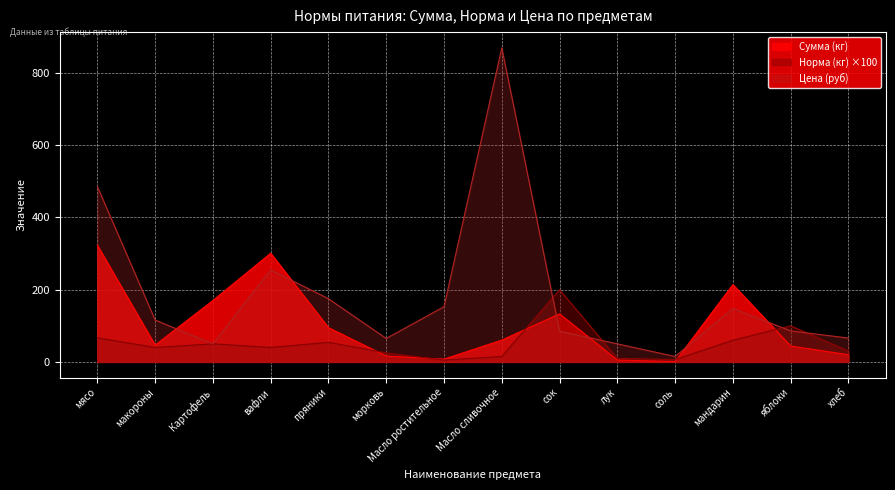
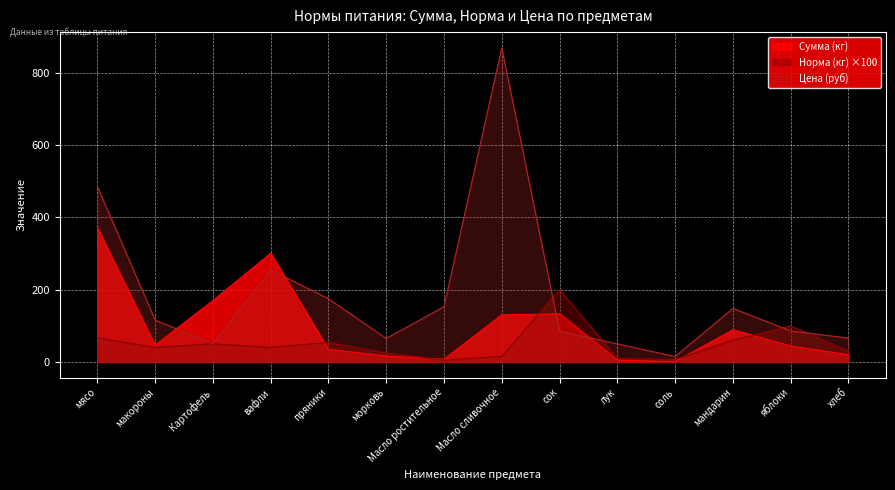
Сумма (кг), мясо: 320 -> 370
Сумма (кг), пряники: 90 -> 30
Сумма (кг), Масло сливочное: 60 -> 130
Сумма (кг), мандарин: 210 -> 90
